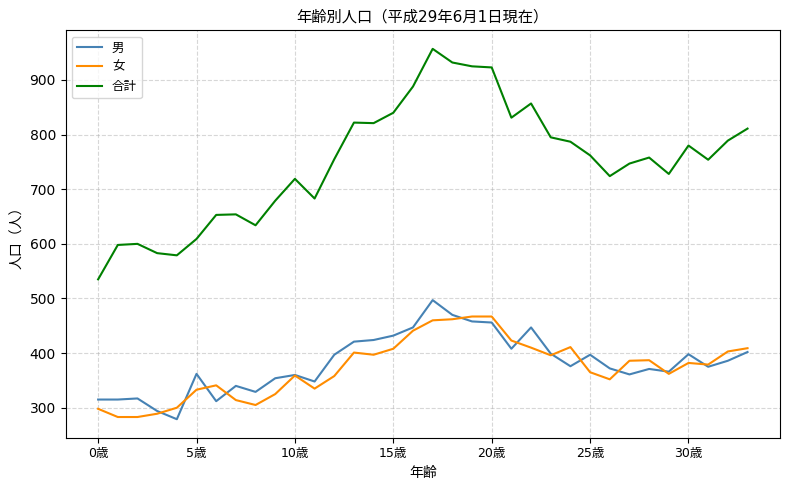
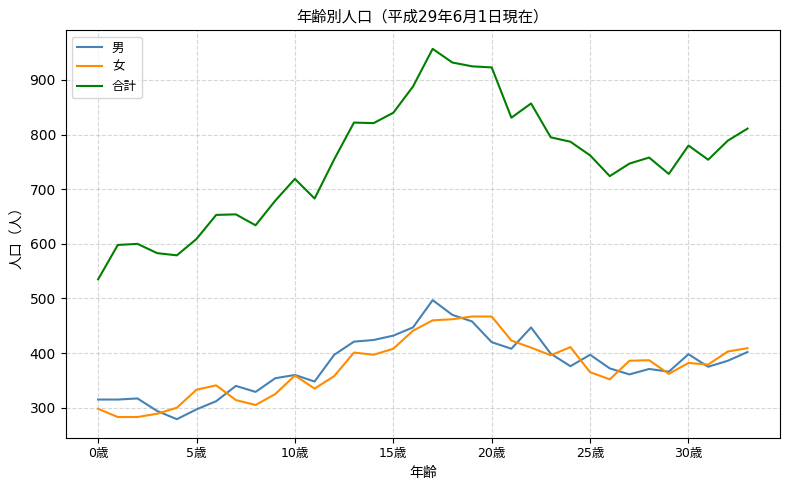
男, 5歳: 360 -> 300
男, 20歳: 460 -> 420
